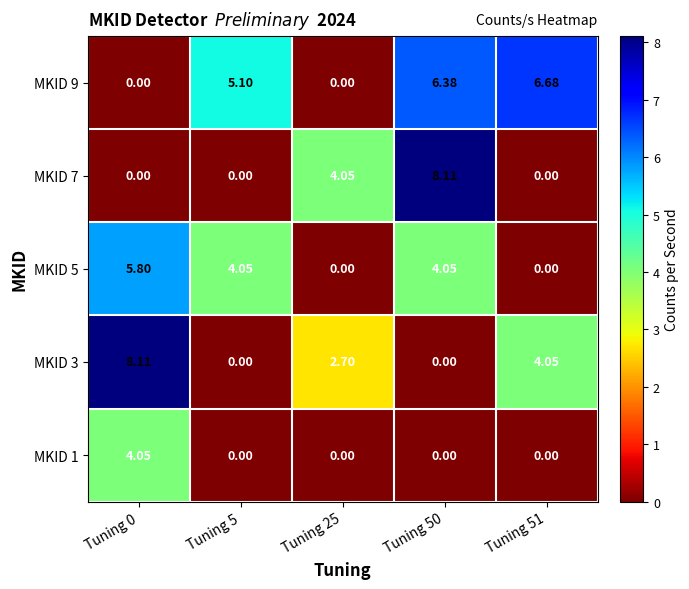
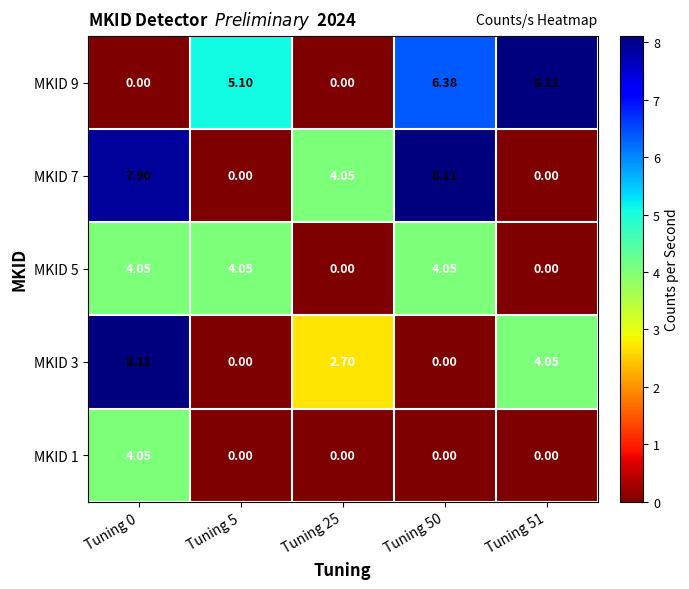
MKID 9, Tuning 51: 6.68 -> 8.11
MKID 7, Tuning 0: 0.00 -> 7.90
MKID 5, Tuning 0: 5.80 -> 4.05
